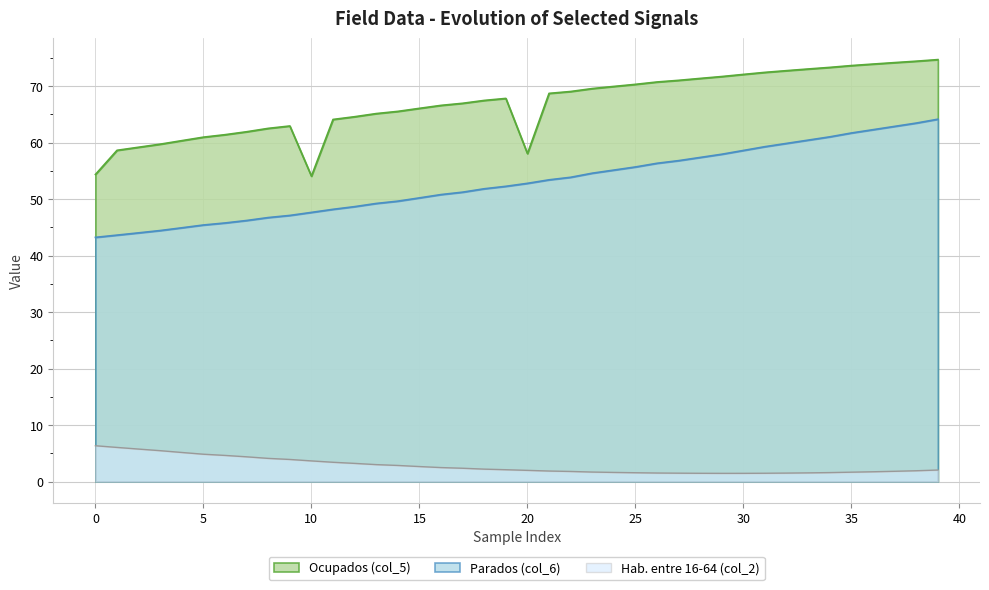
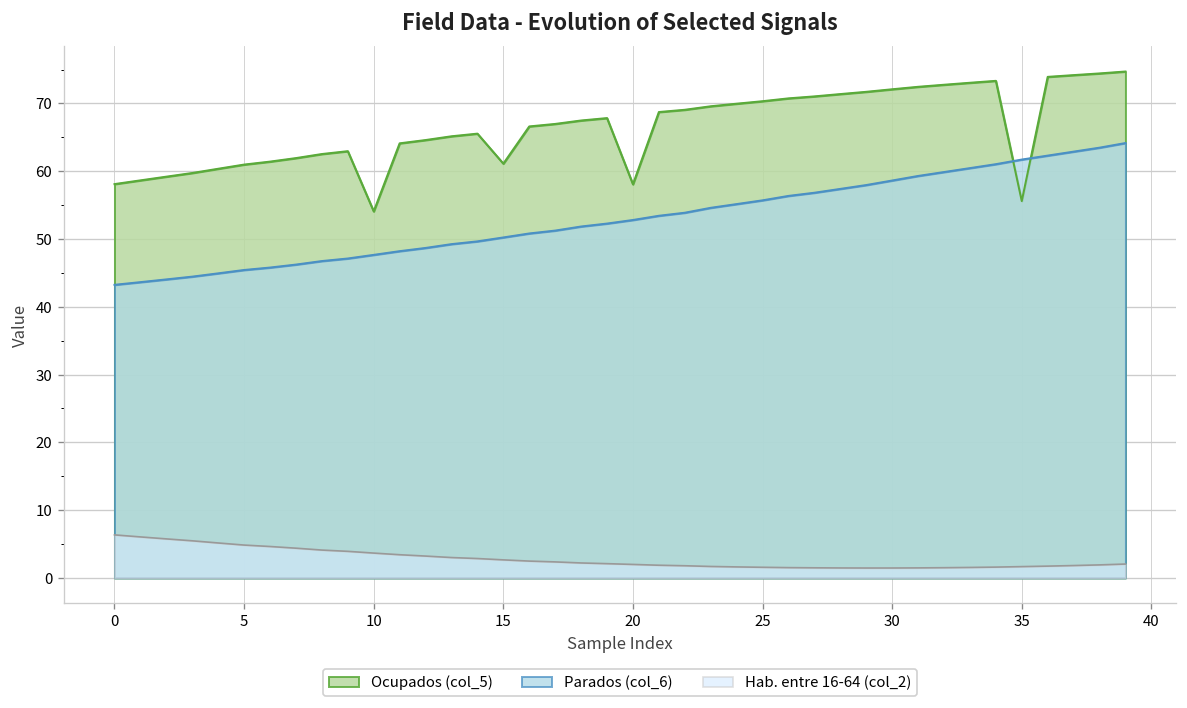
Ocupados (col_5), 0: 54 -> 58
Ocupados (col_5), 15: 66 -> 61
Ocupados (col_5), 35: 74 -> 56
